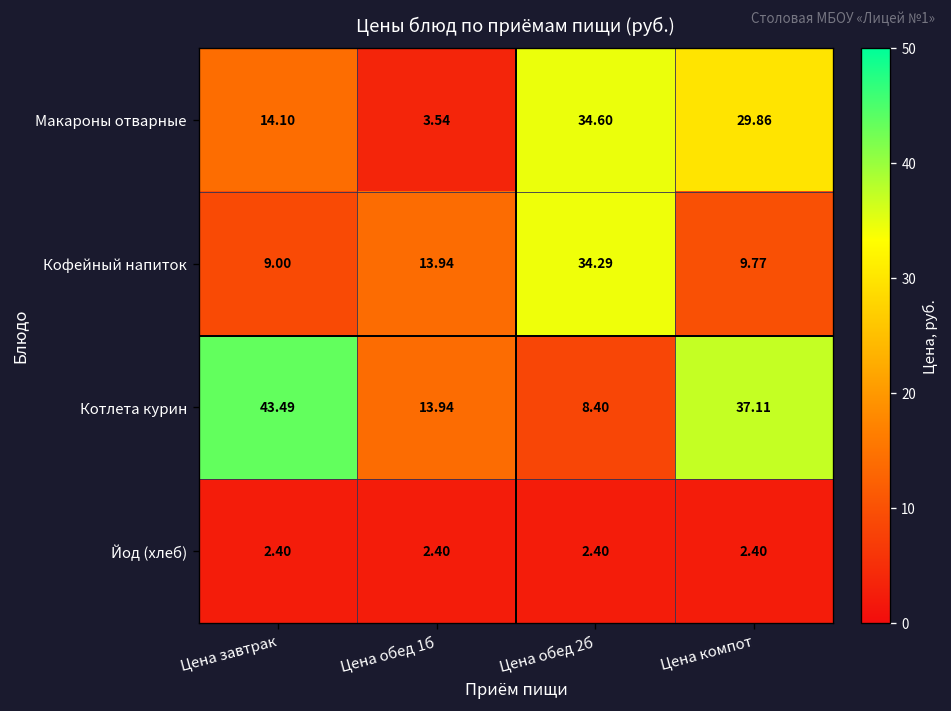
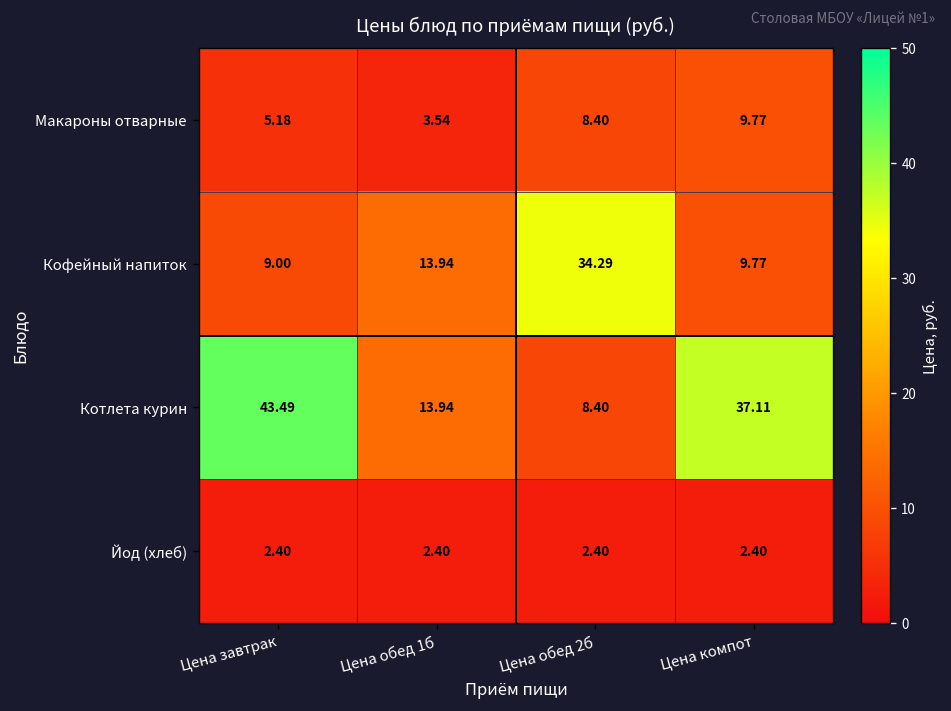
Макароны отварные, Цена завтрак: 14.10 -> 5.18
Макароны отварные, Цена обед 2б: 34.60 -> 8.40
Макароны отварные, Цена компот: 29.86 -> 9.77
